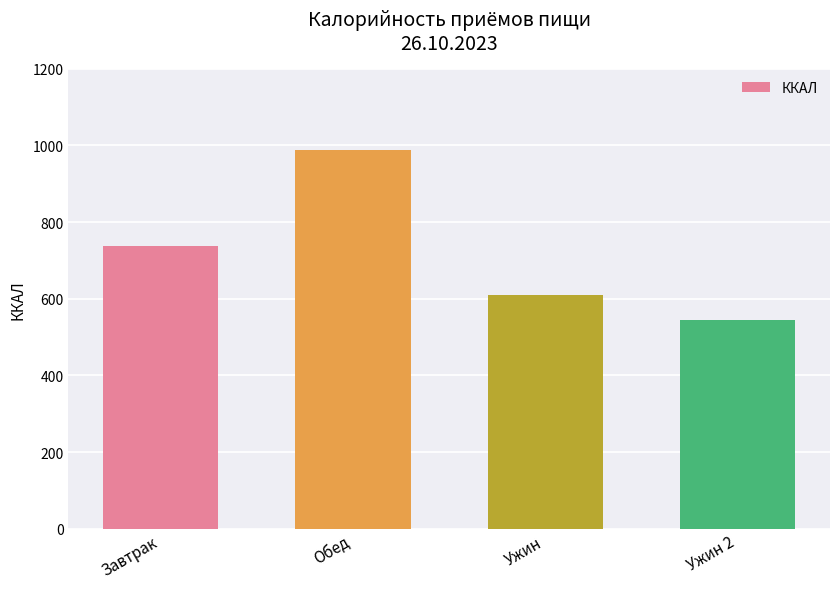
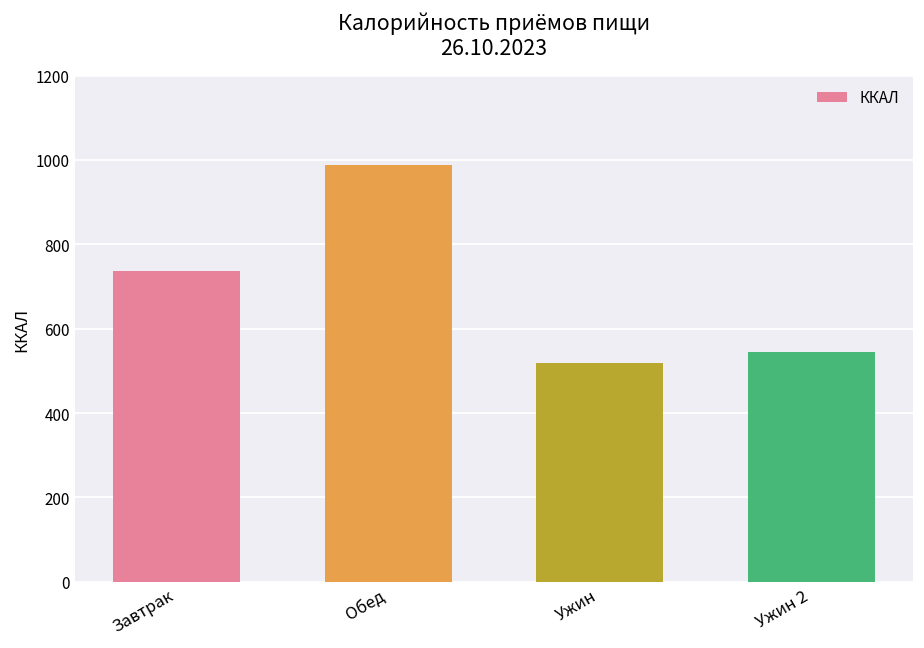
Ужин: 610 -> 520
